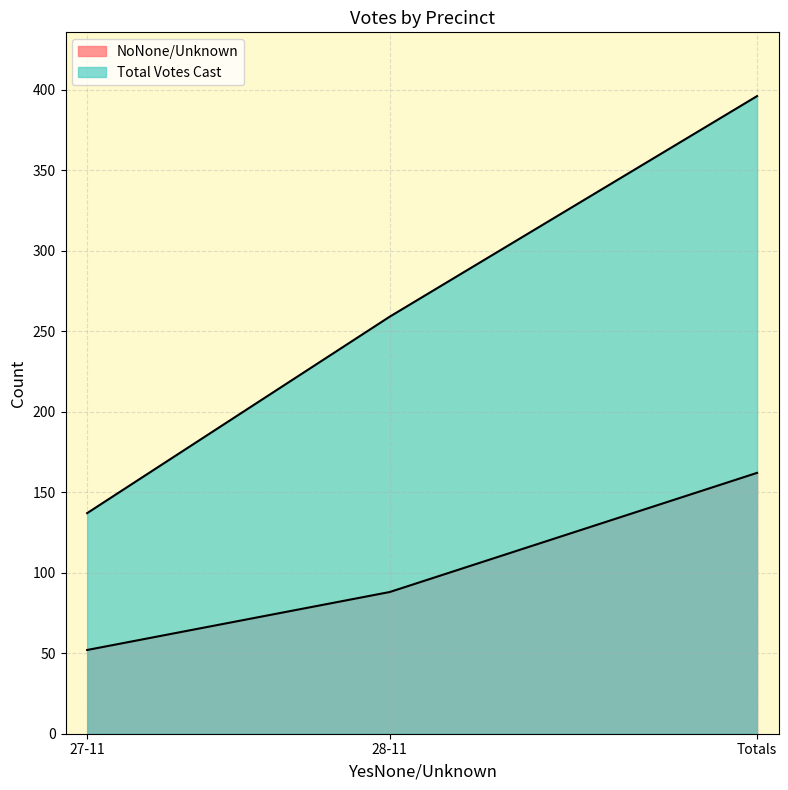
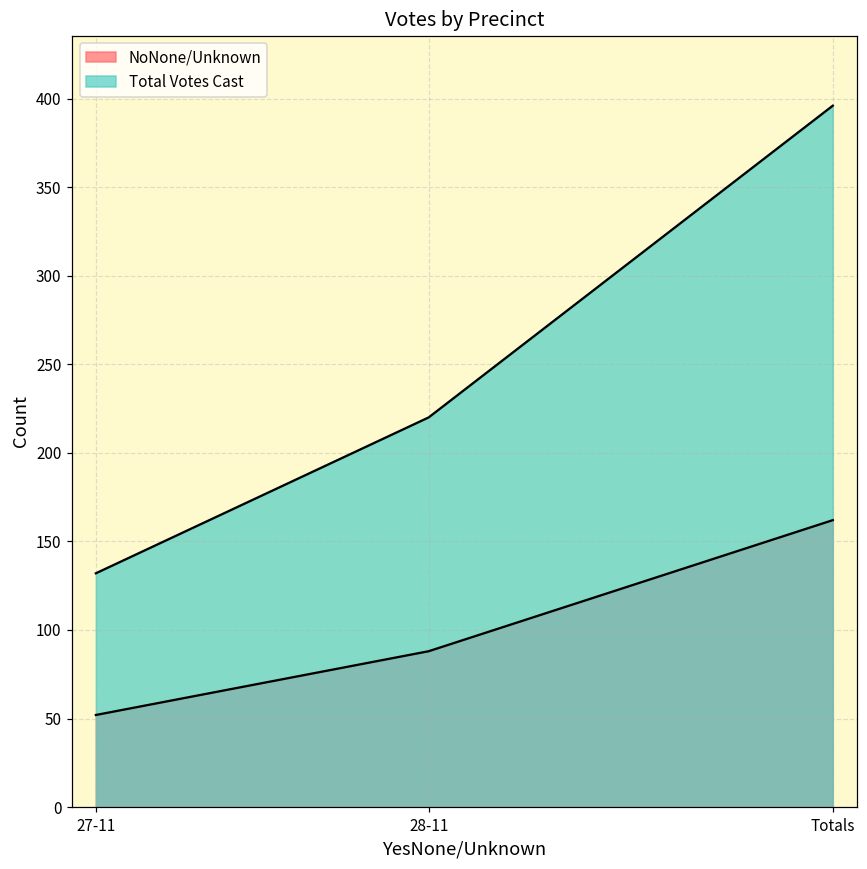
Total Votes Cast, 27-11: 137 -> 132
Total Votes Cast, 28-11: 259 -> 220
